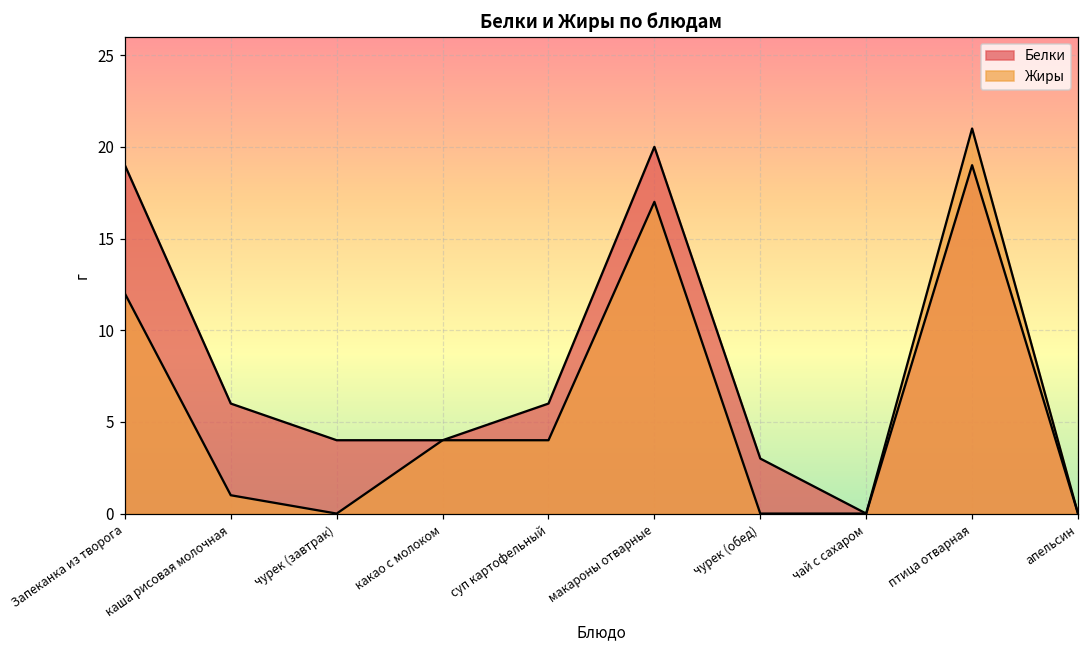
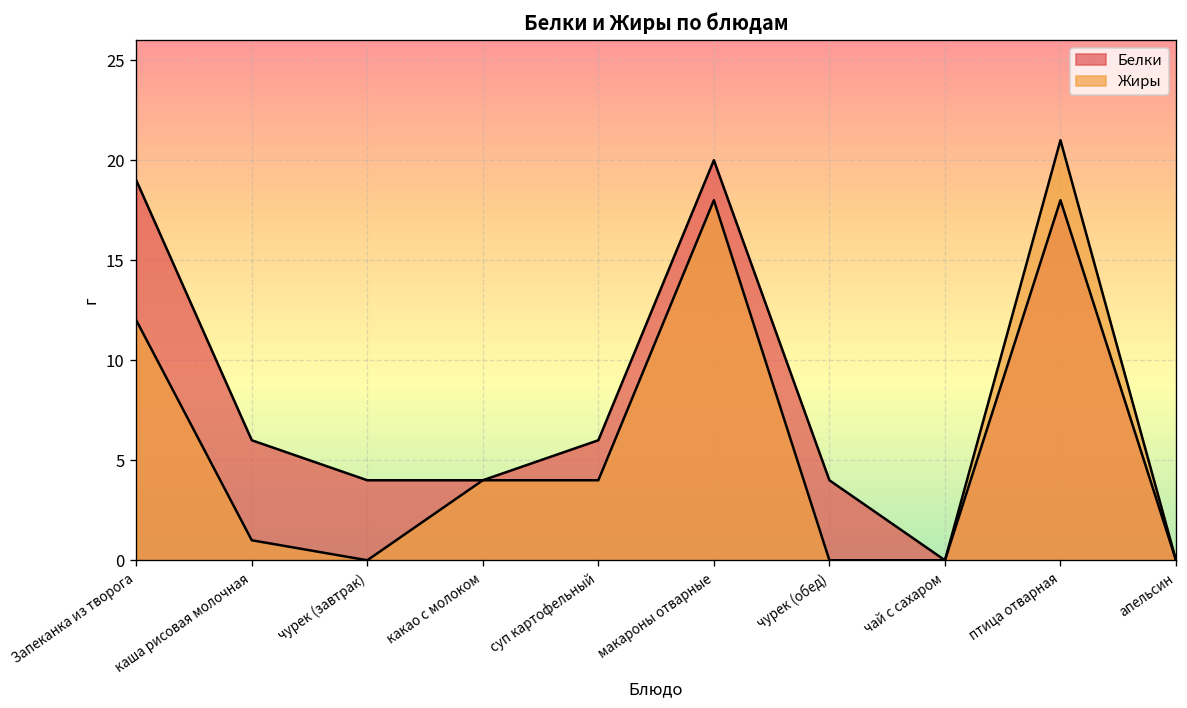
Жиры, макароны отварные: 17 -> 18
Белки, чурек (обед): 3 -> 4
Белки, птица отварная: 19 -> 18
